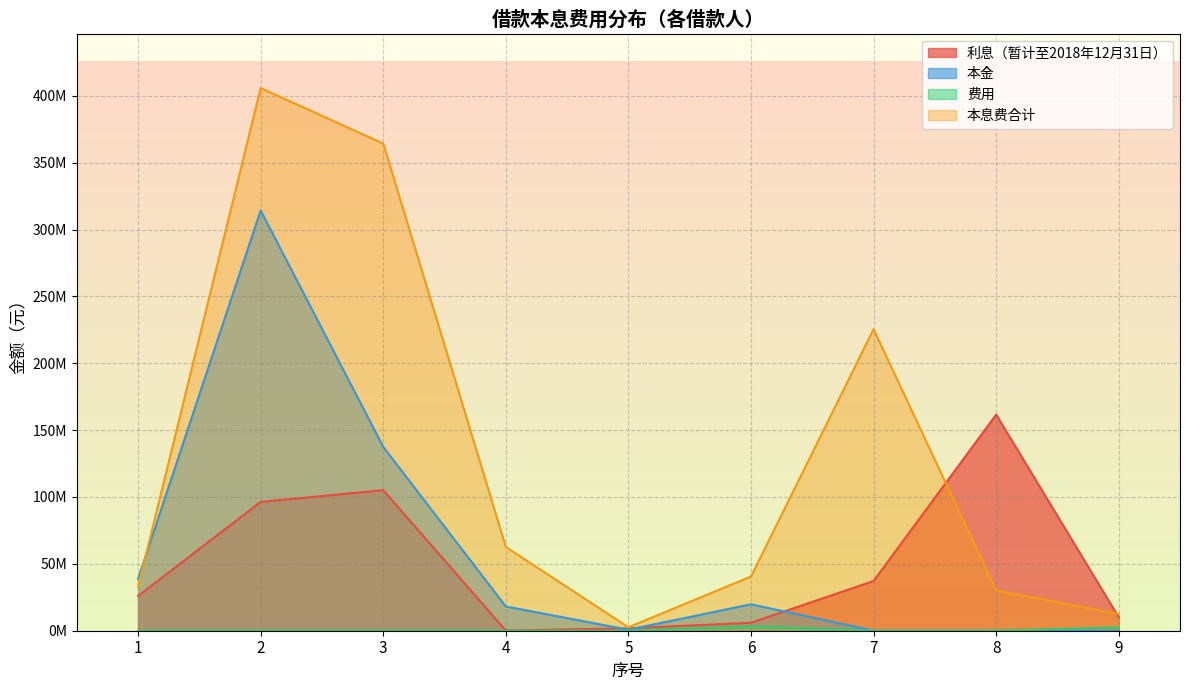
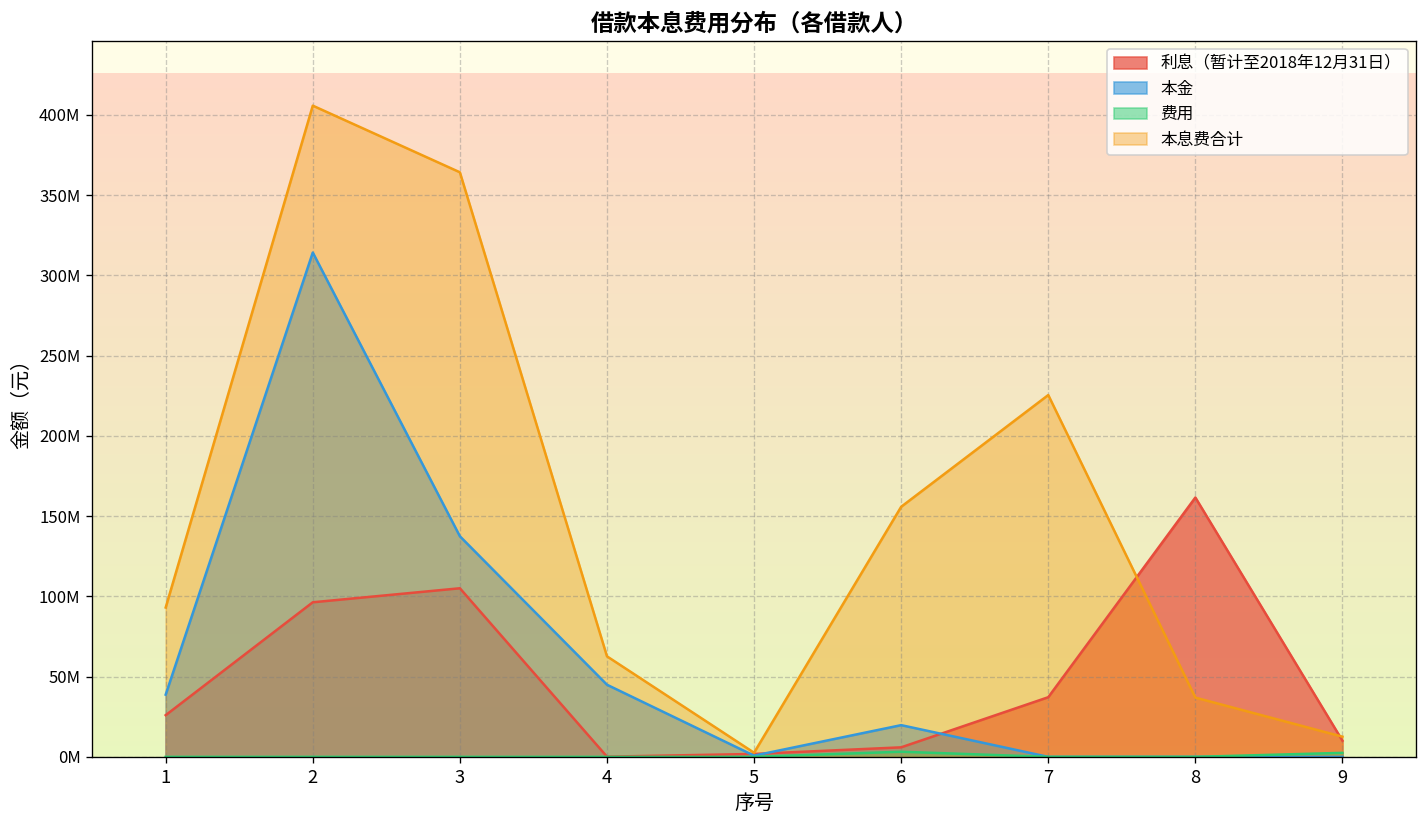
本息费合计, 1: 33000000 -> 93000000
本金, 4: 18000000 -> 45000000
本息费合计, 6: 41000000 -> 156000000
本息费合计, 8: 30000000 -> 37000000
